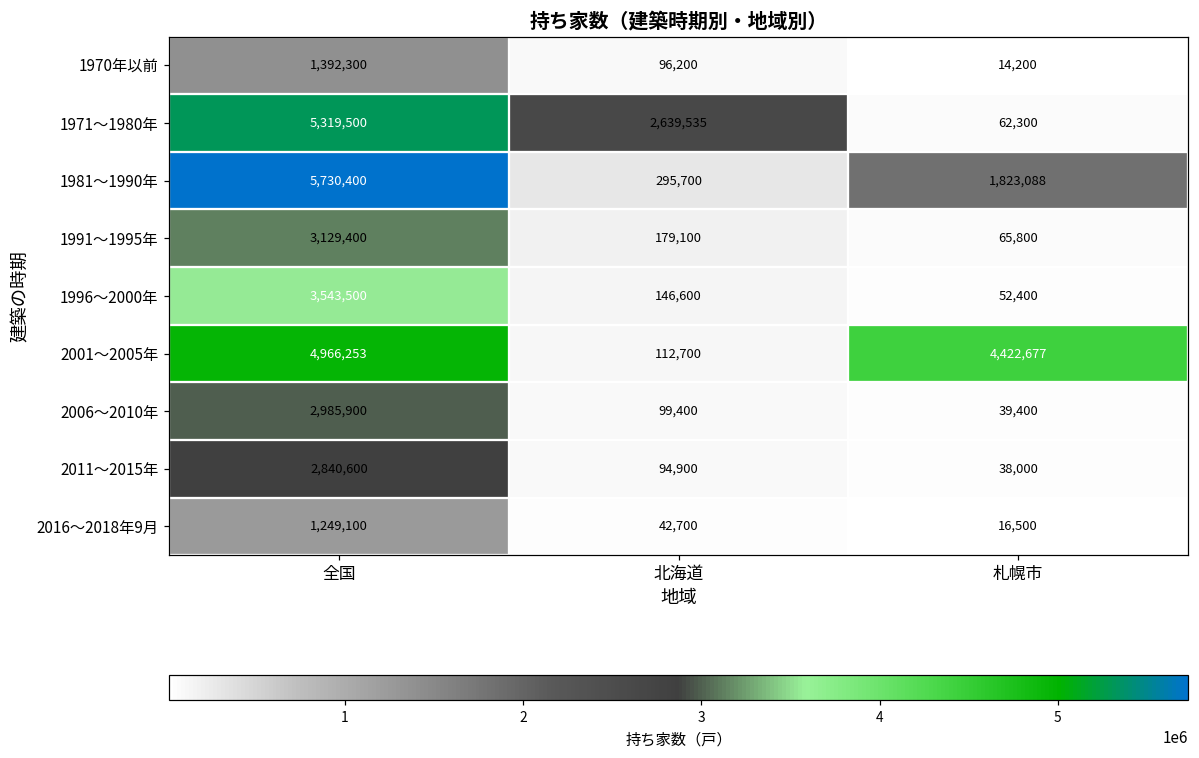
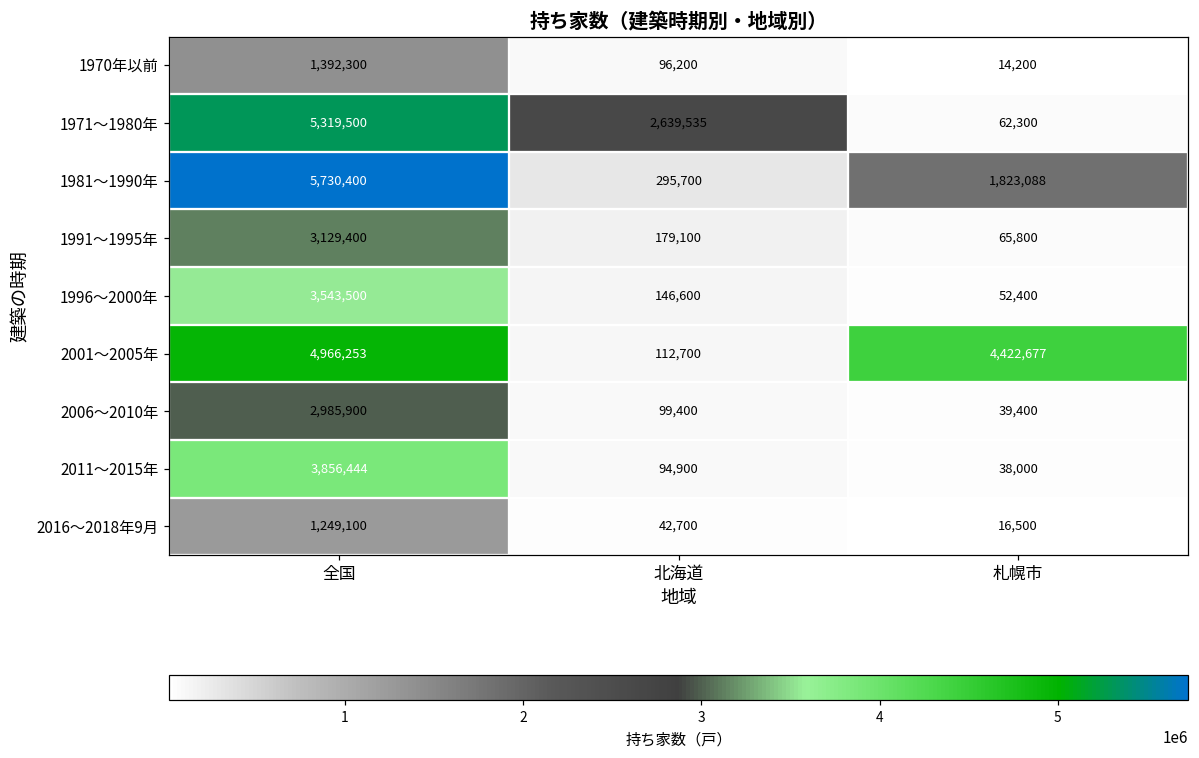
2011～2015年, 全国: 2,840,600 -> 3,856,444
